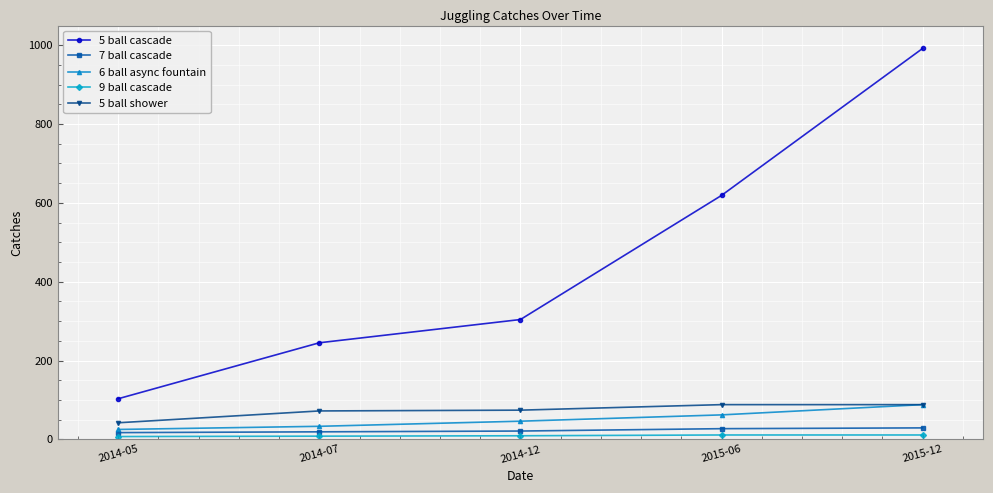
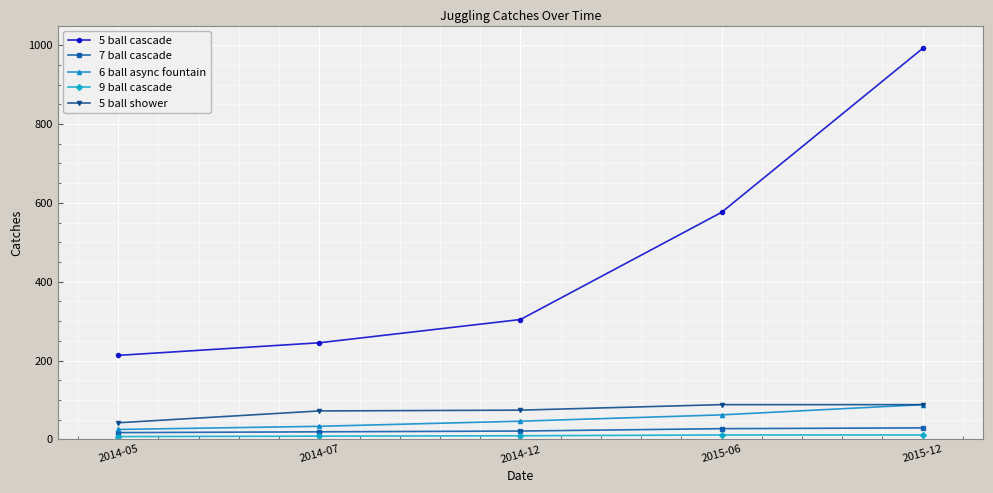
5 ball cascade, 2014-05: 100 -> 210
5 ball cascade, 2015-06: 620 -> 580
